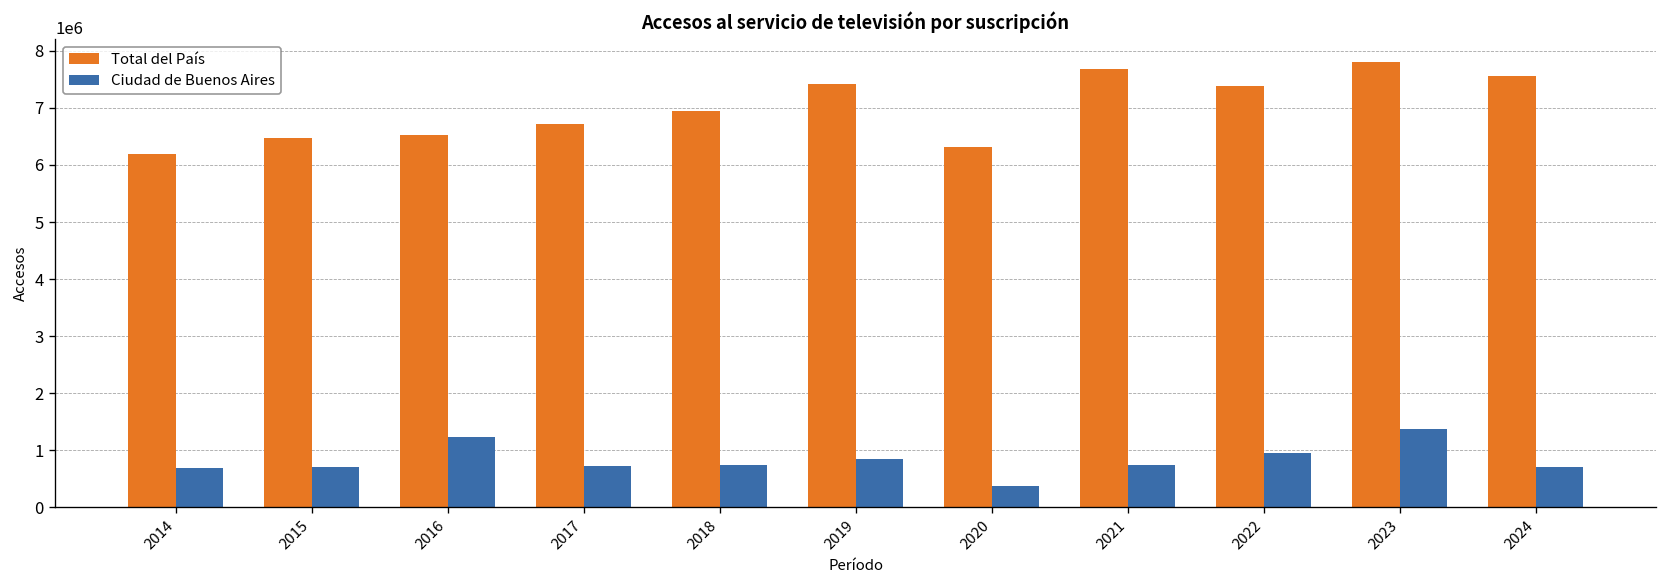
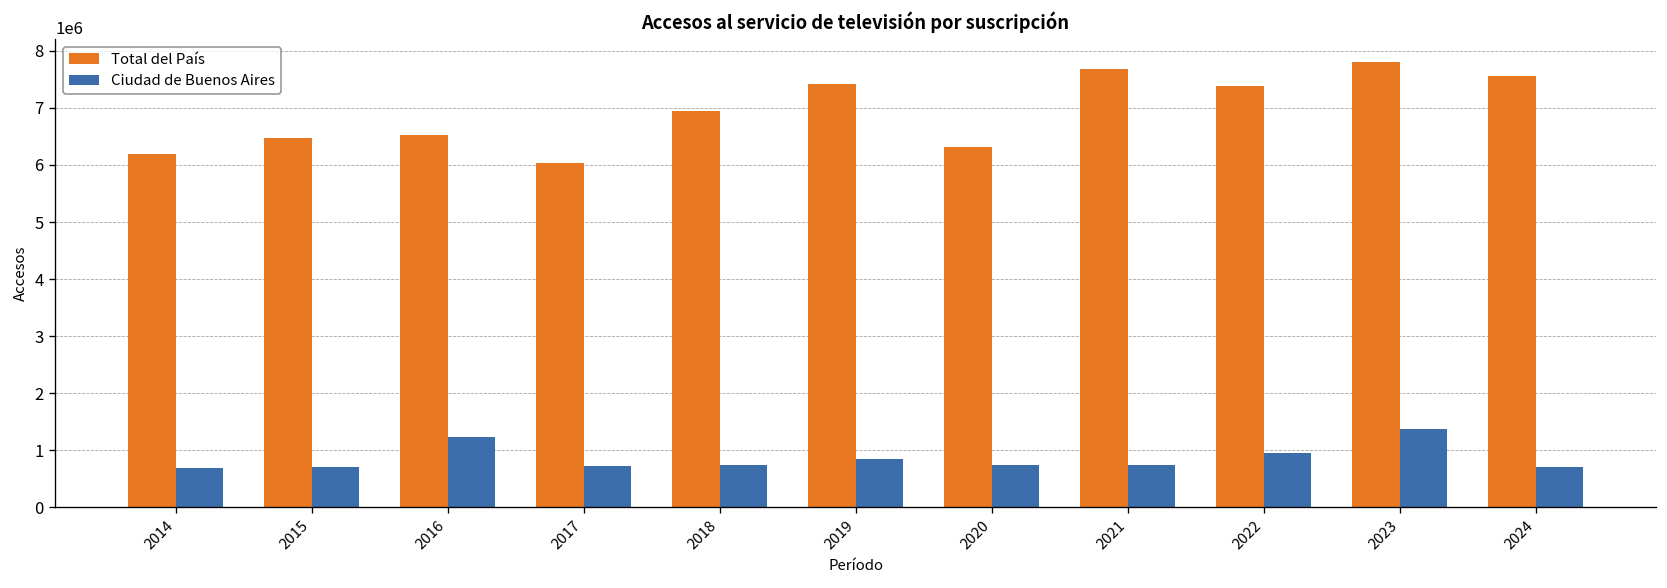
Total del País, 2017: 6700000 -> 6000000
Ciudad de Buenos Aires, 2020: 400000 -> 700000
